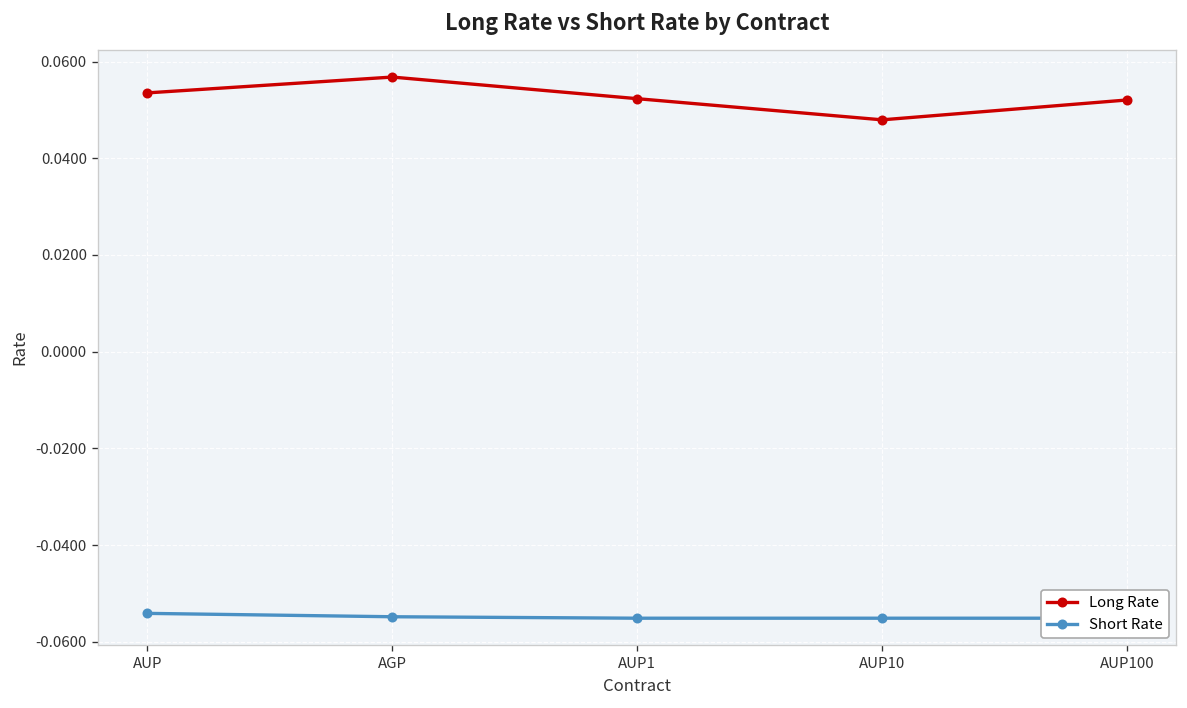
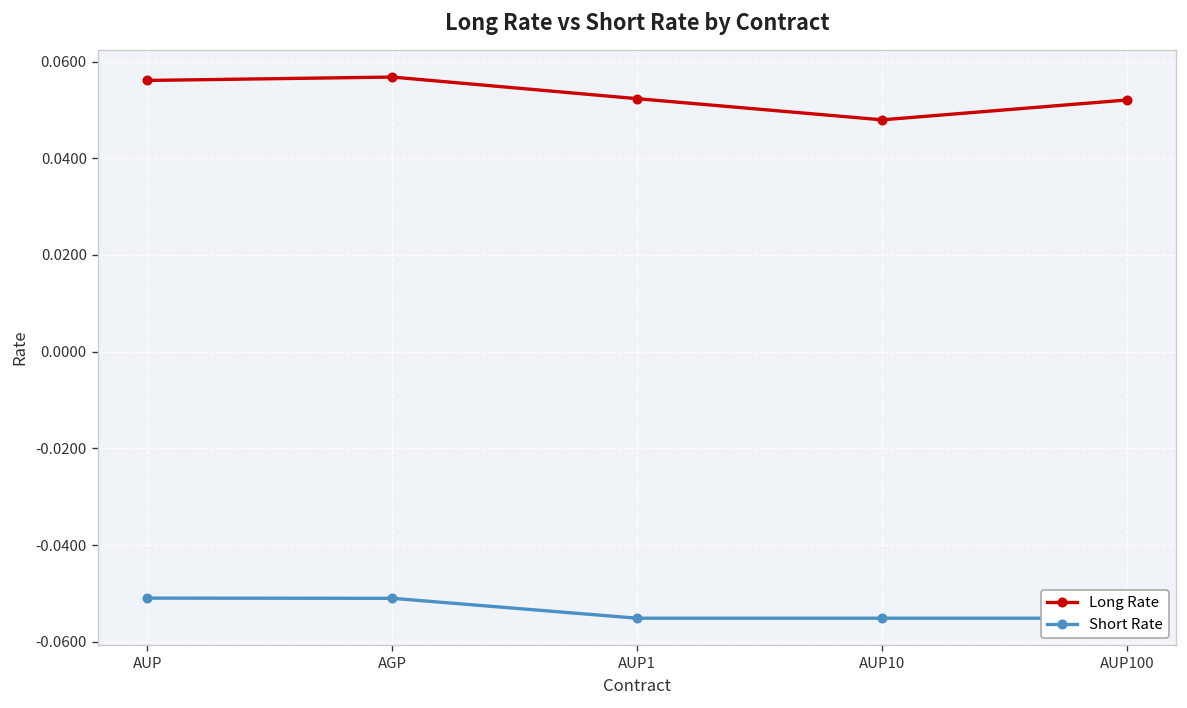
Long Rate, AUP: 0.054 -> 0.056
Short Rate, AUP: -0.054 -> -0.051
Short Rate, AGP: -0.055 -> -0.051
